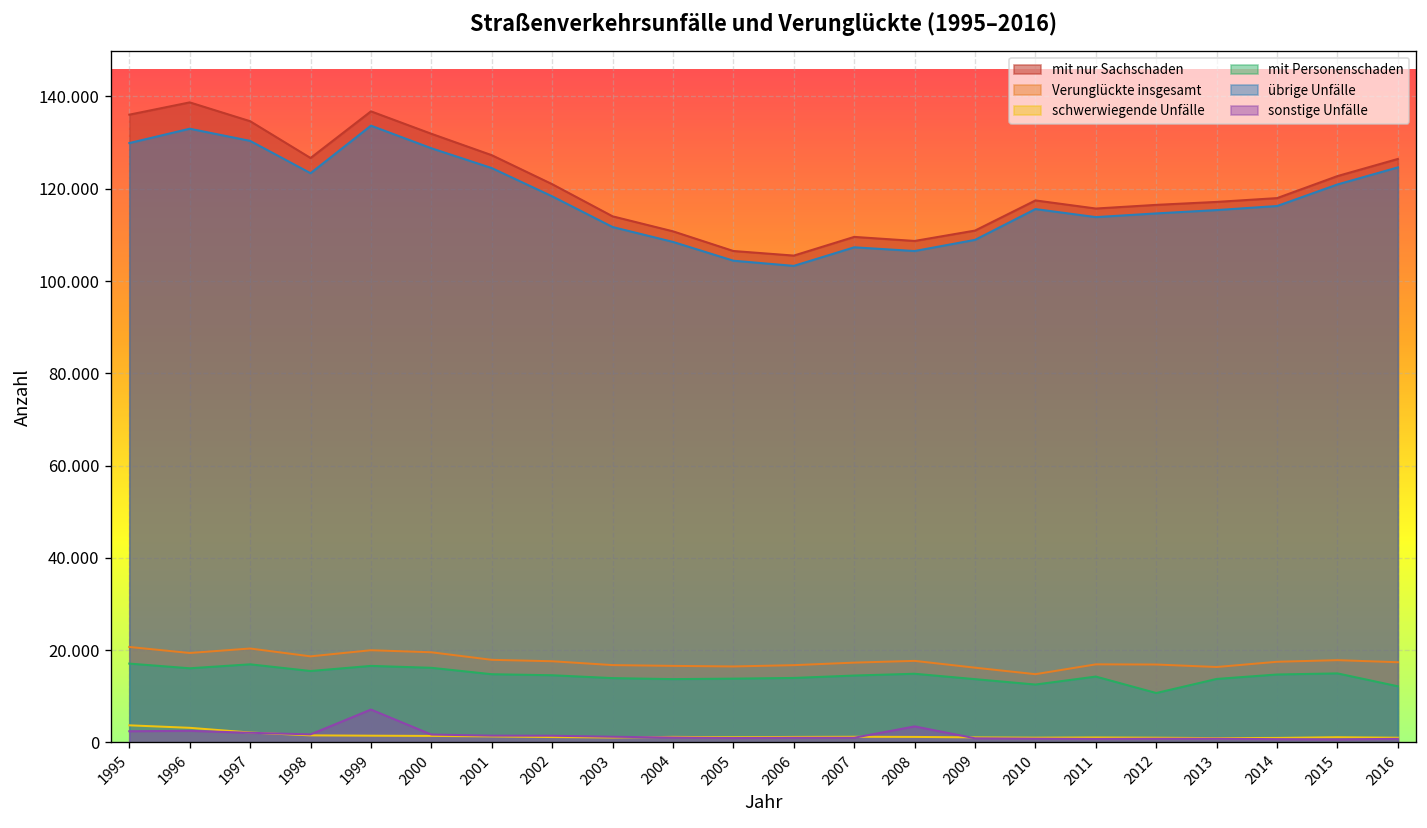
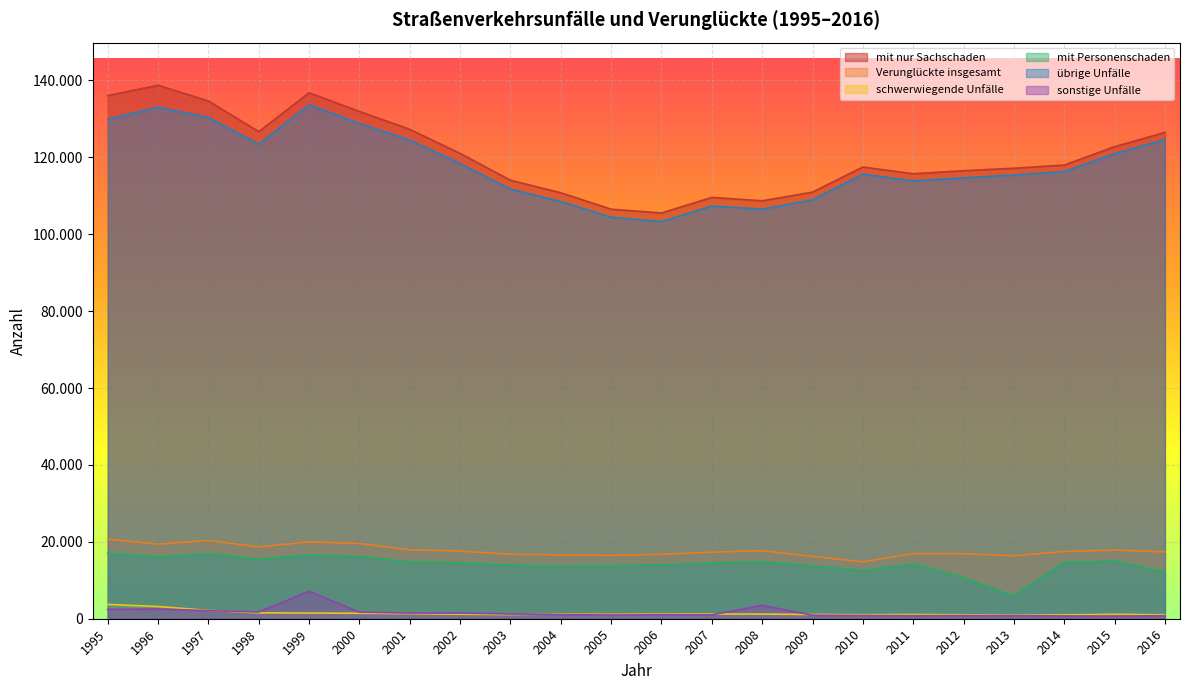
mit Personenschaden, 2013: 14 -> 6
